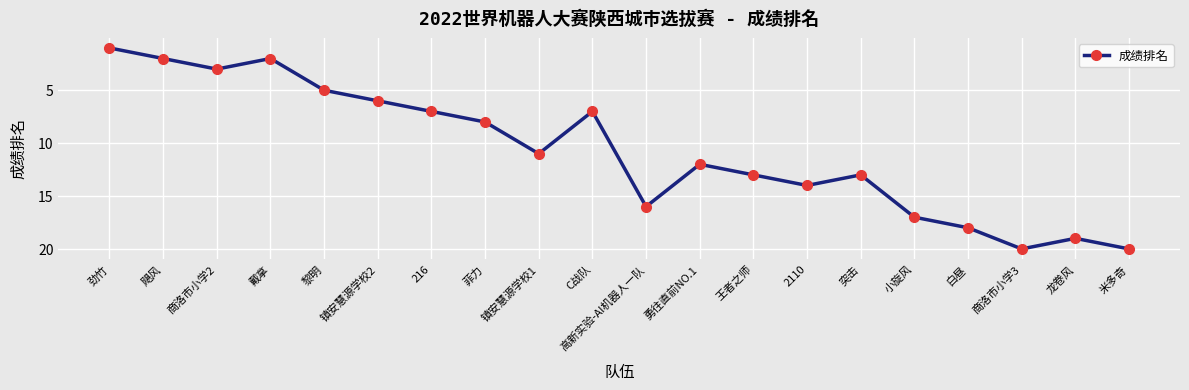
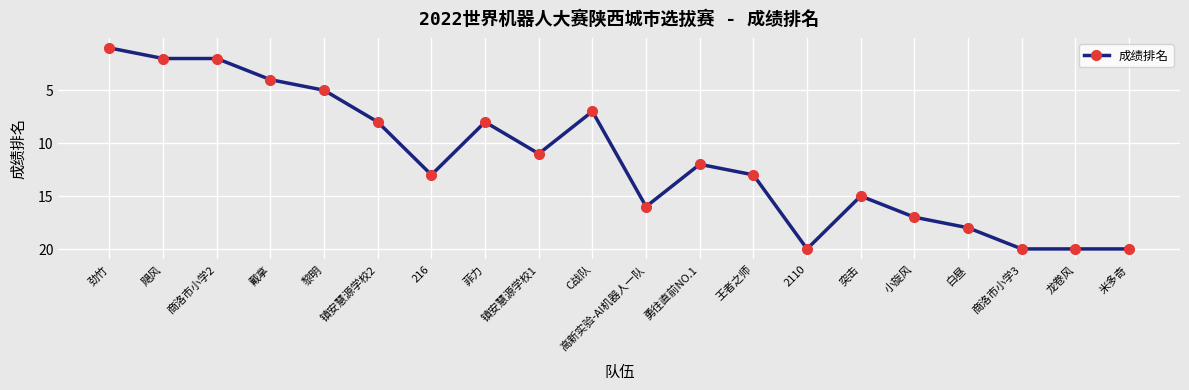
商洛市小学2: 3 -> 2
戴拿: 2 -> 4
镇安慧源学校2: 6 -> 8
216: 7 -> 13
2110: 14 -> 20
突击: 13 -> 15
龙卷风: 19 -> 20
